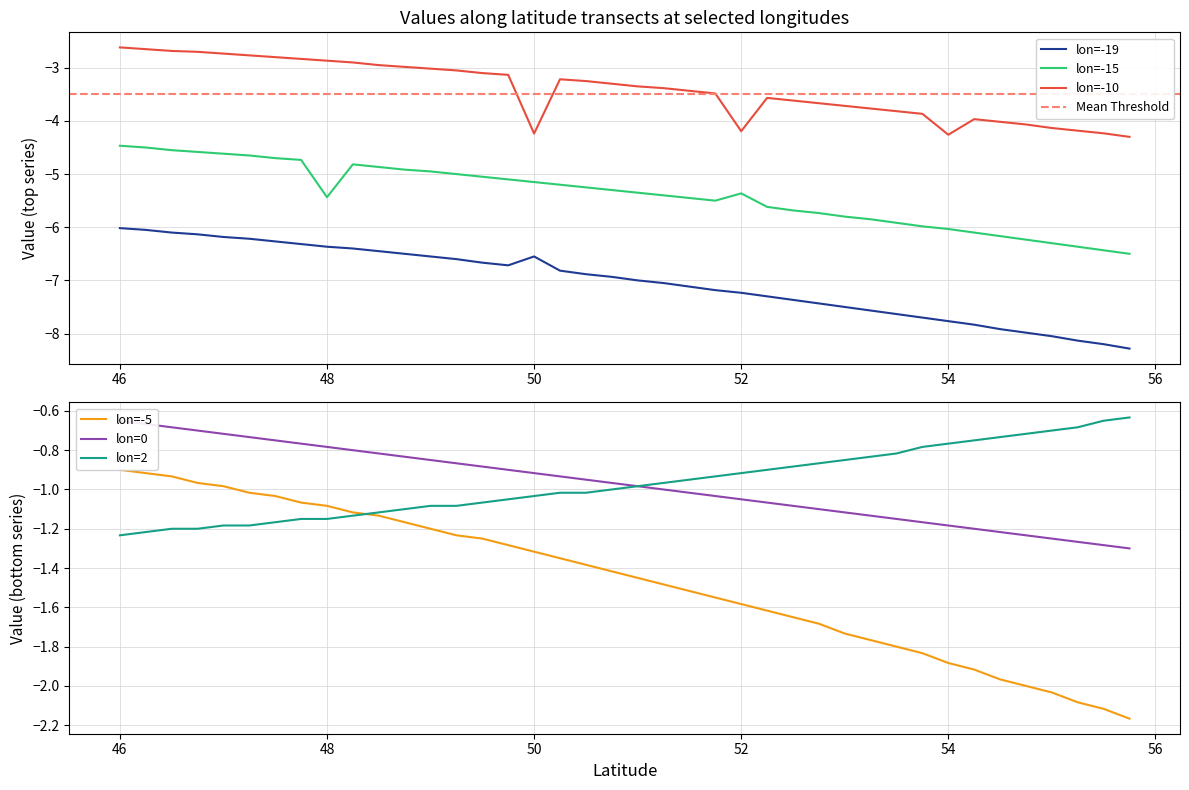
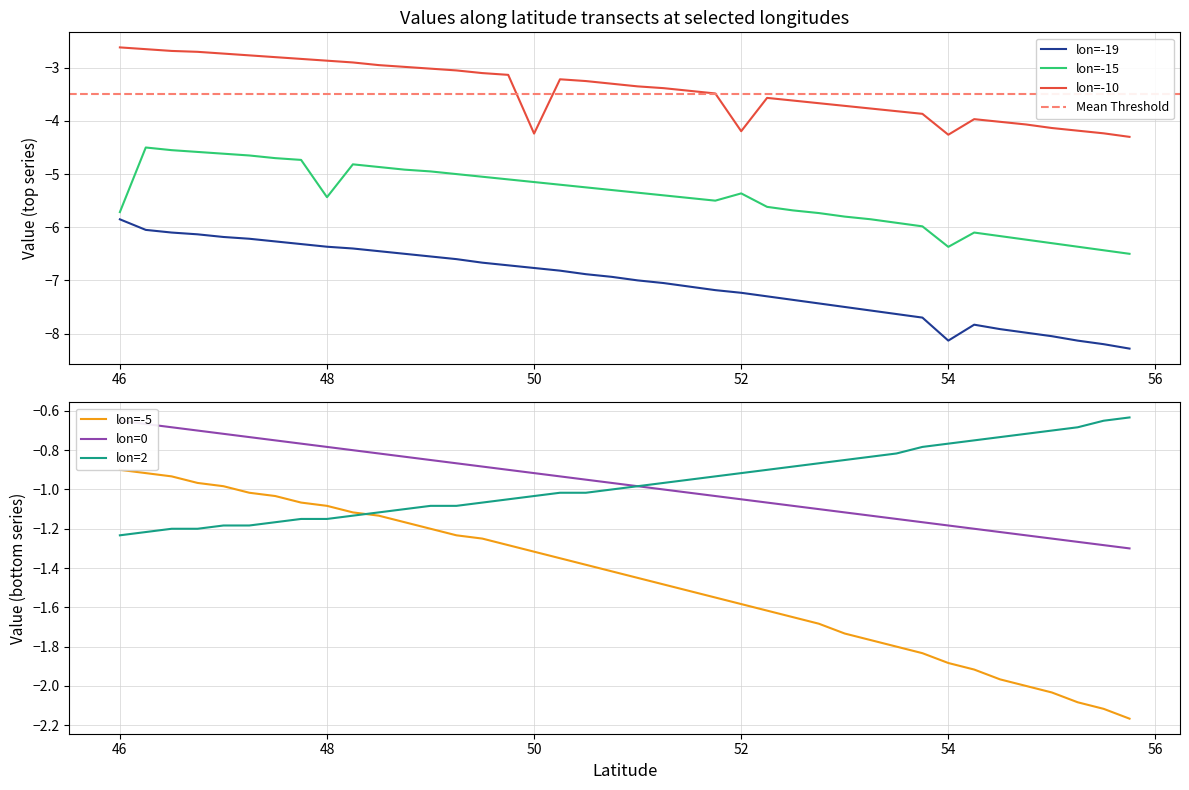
Values along latitude transects at selected longitudes, lon=-19, 46: -6.0 -> -5.9
Values along latitude transects at selected longitudes, lon=-15, 46: -4.5 -> -5.7
Values along latitude transects at selected longitudes, lon=-19, 50: -6.5 -> -6.8
Values along latitude transects at selected longitudes, lon=-19, 54: -7.8 -> -8.1
Values along latitude transects at selected longitudes, lon=-15, 54: -6.0 -> -6.4
